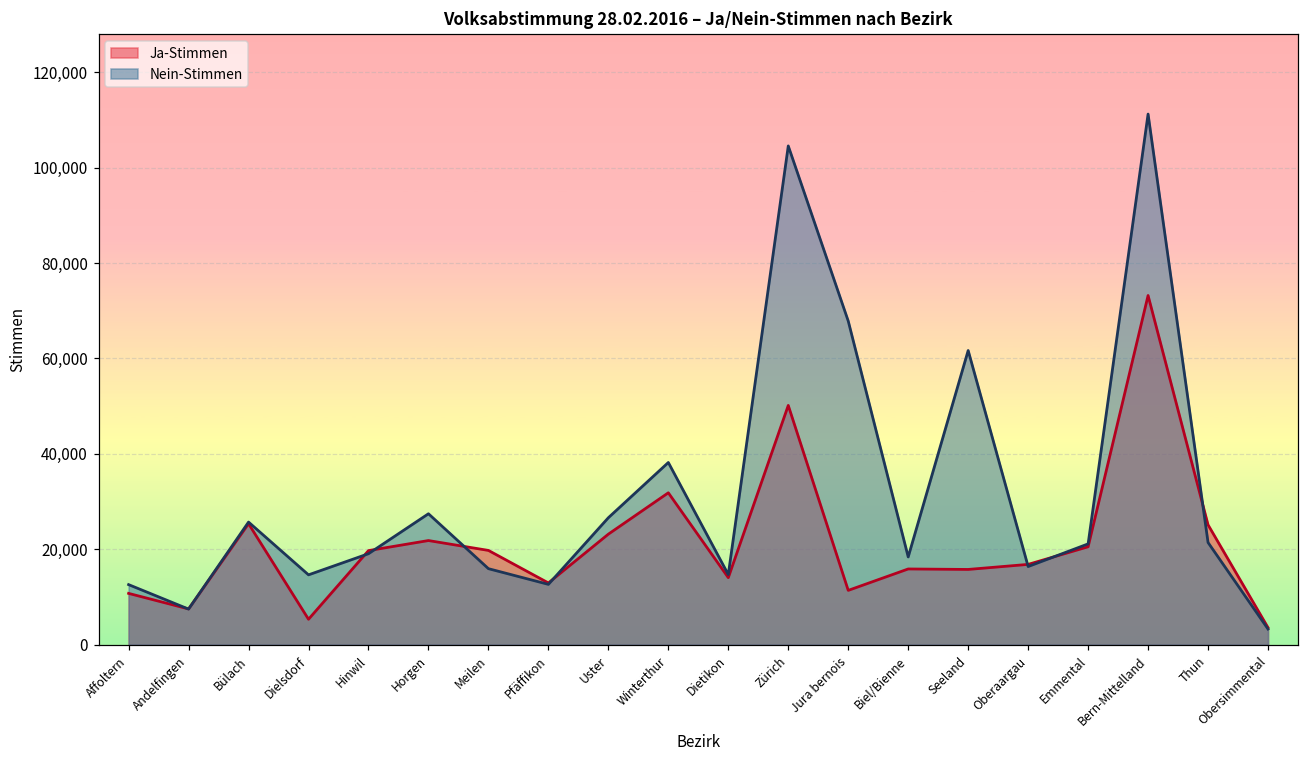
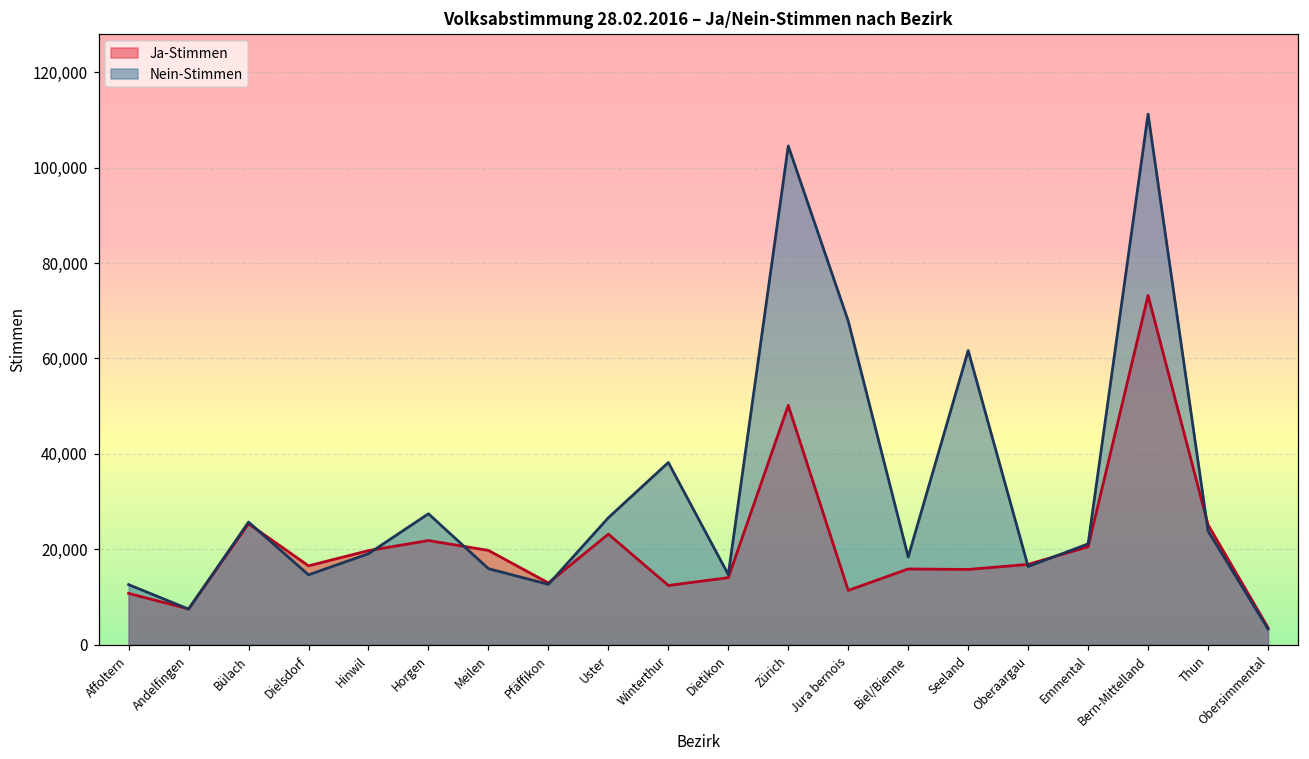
Ja-Stimmen, Dielsdorf: 5,000 -> 17,000
Ja-Stimmen, Winterthur: 32,000 -> 12,000
Nein-Stimmen, Thun: 21,000 -> 24,000
